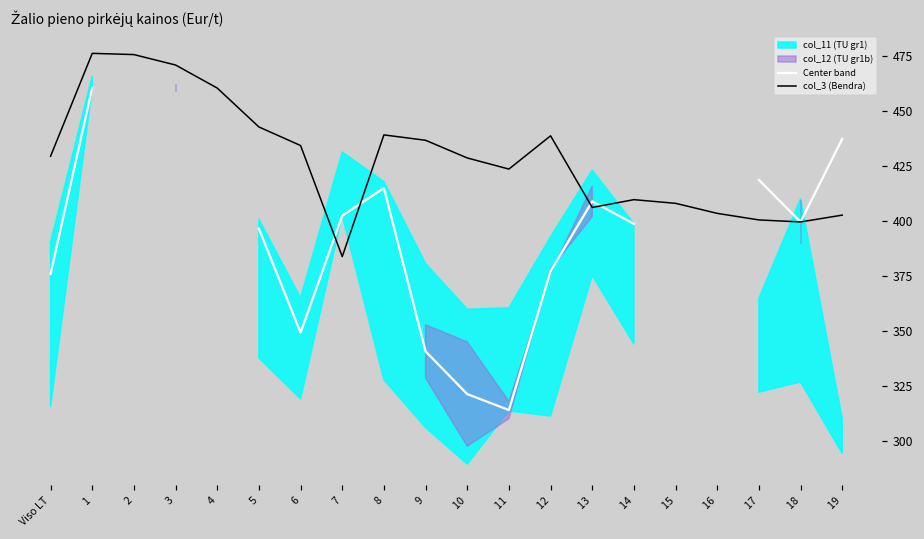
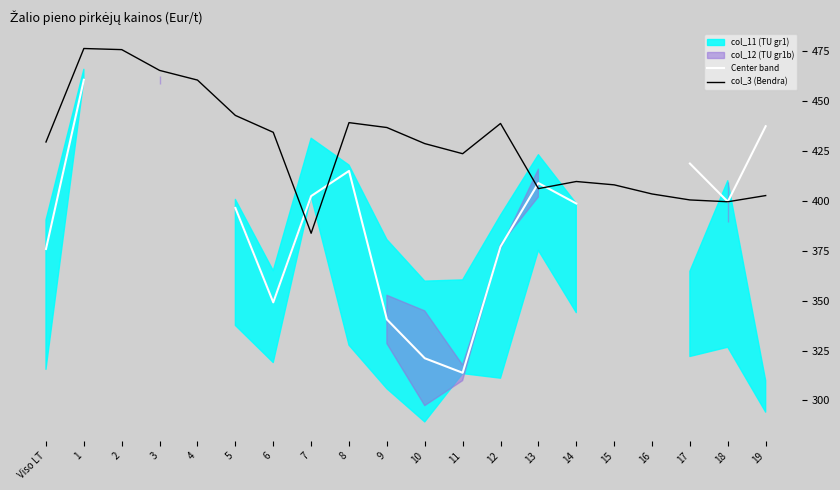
col_3 (Bendra), 3: 471 -> 465
